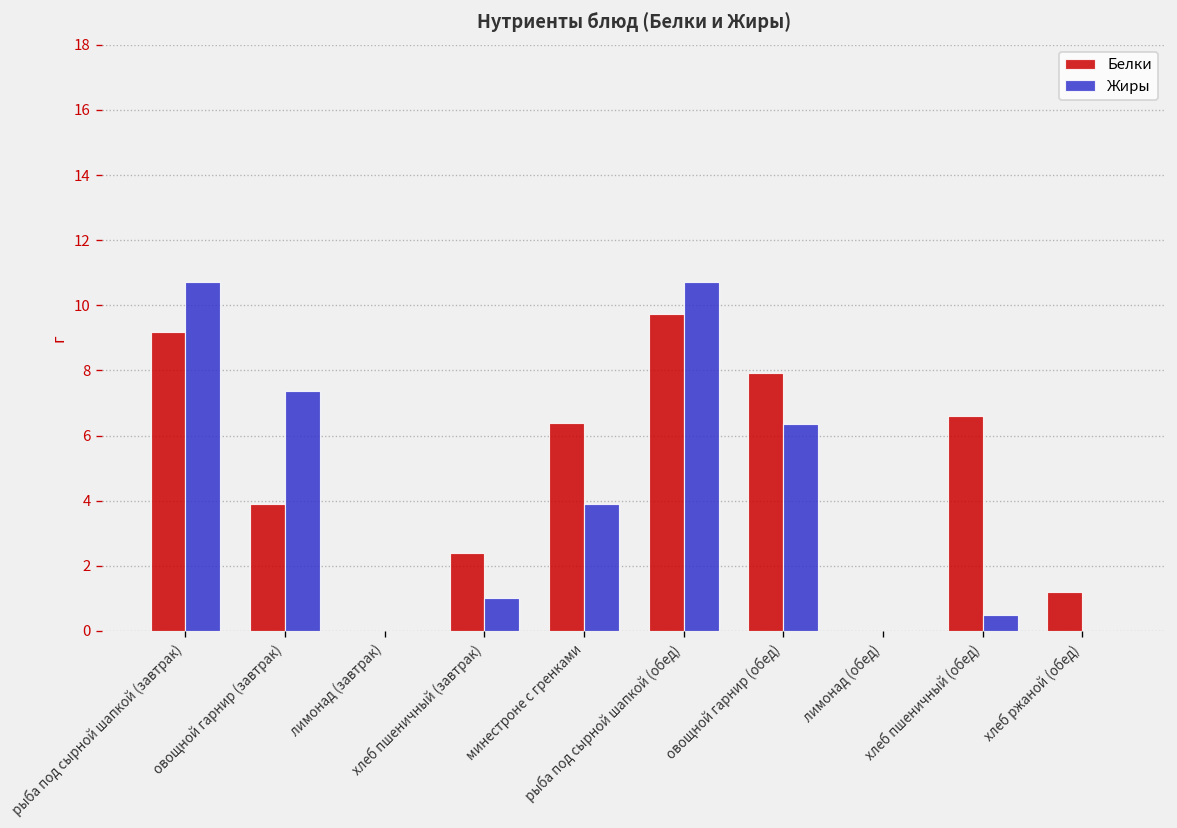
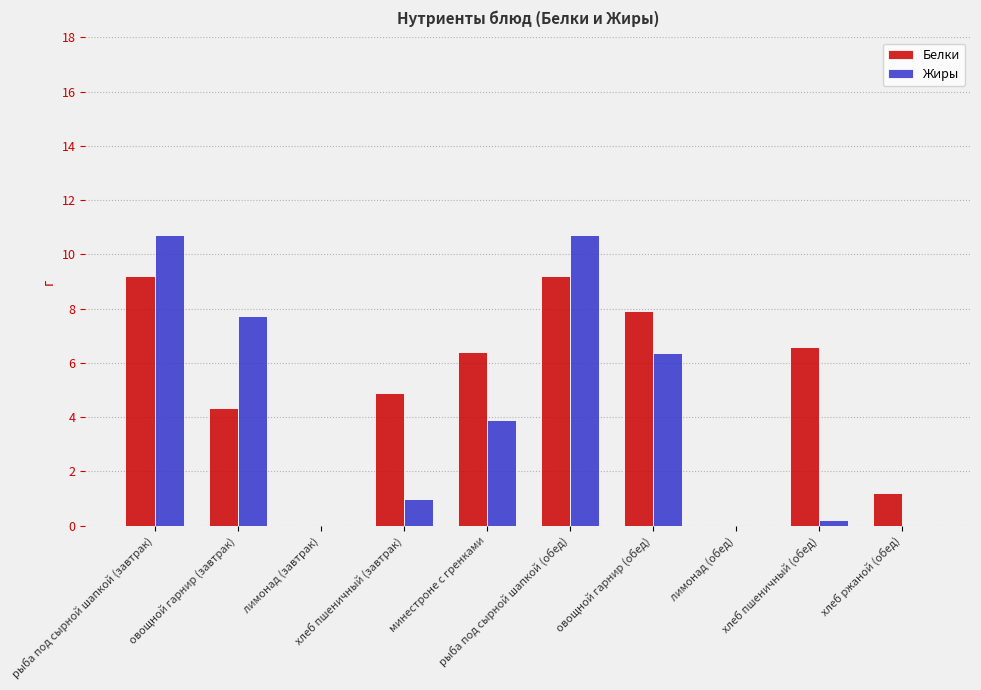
Белки, овощной гарнир (завтрак): 3.9 -> 4.4
Жиры, овощной гарнир (завтрак): 7.4 -> 7.7
Белки, хлеб пшеничный (завтрак): 2.4 -> 4.9
Белки, рыба под сырной шапкой (обед): 9.7 -> 9.2
Жиры, хлеб пшеничный (обед): 0.5 -> 0.2
